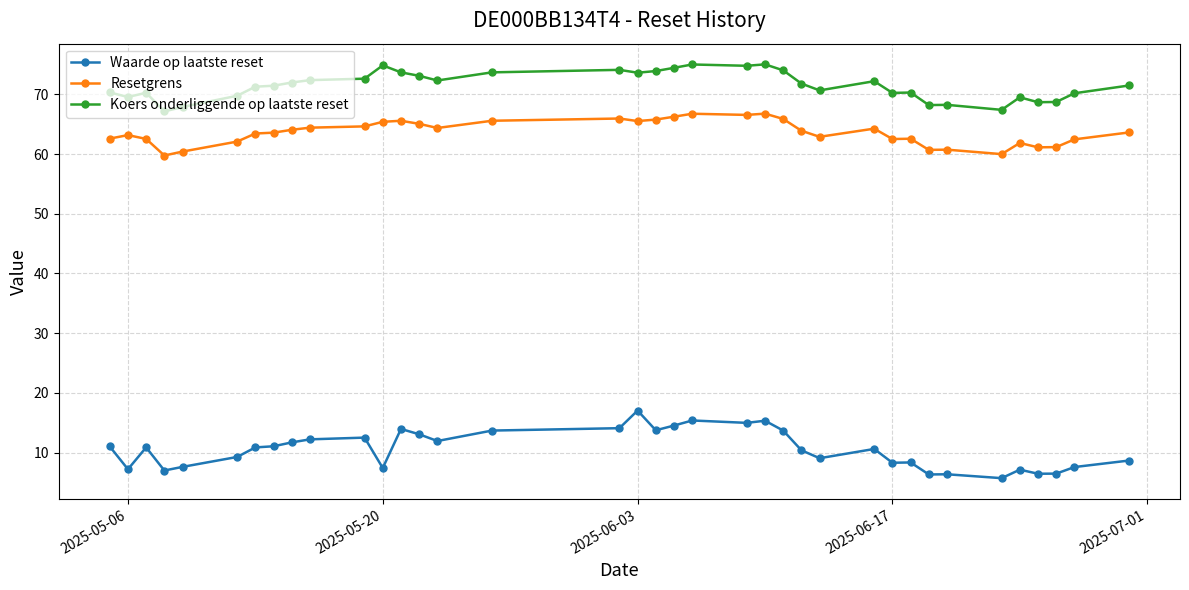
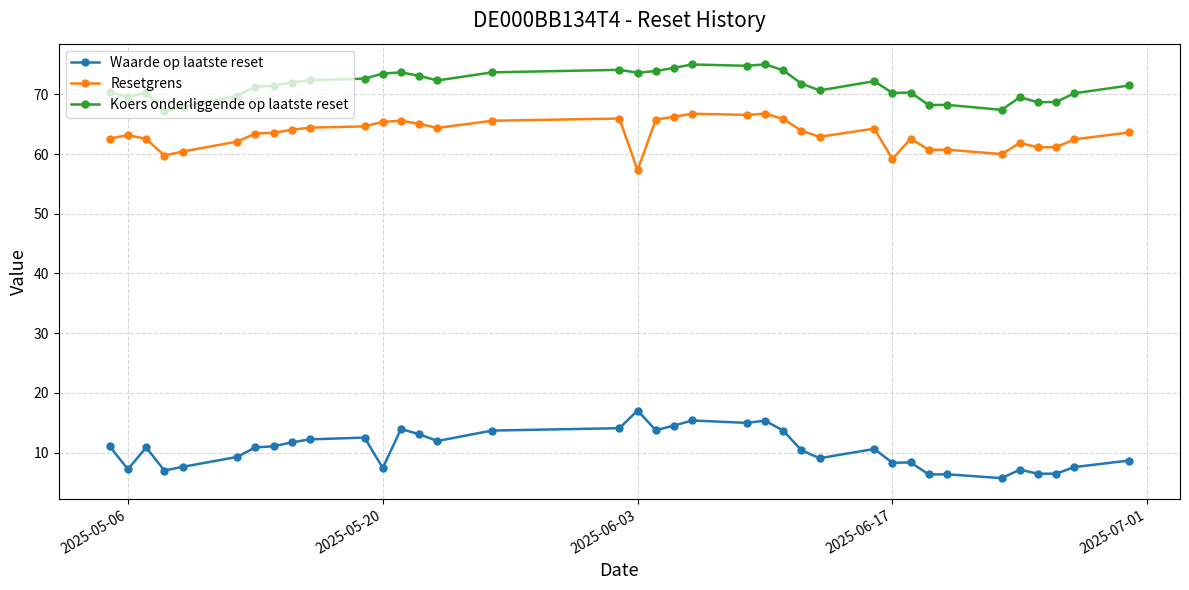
Koers onderliggende op laatste reset, 2025-05-20: 75 -> 73
Resetgrens, 2025-06-03: 66 -> 57
Resetgrens, 2025-06-17: 63 -> 59
